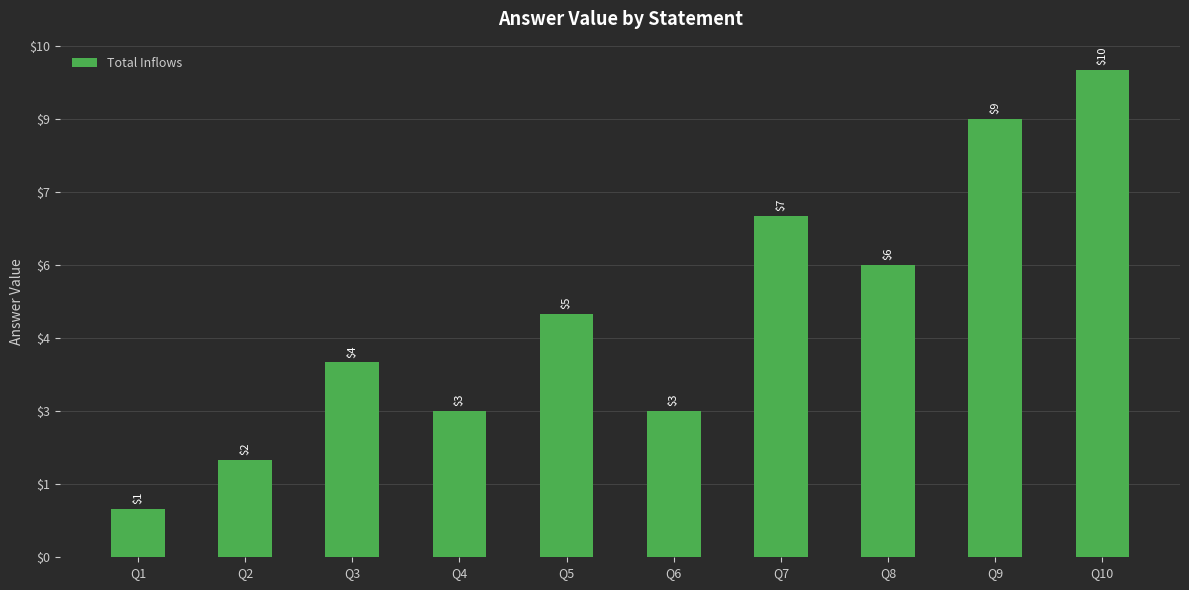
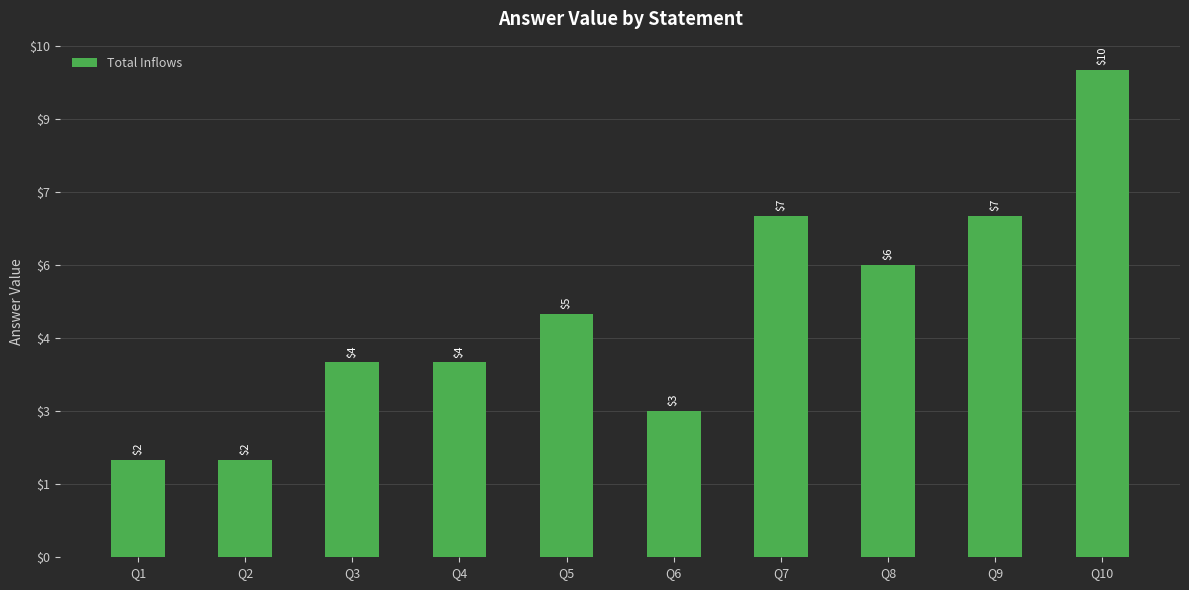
Q1: $1 -> $2
Q4: $3 -> $4
Q9: $9 -> $7
